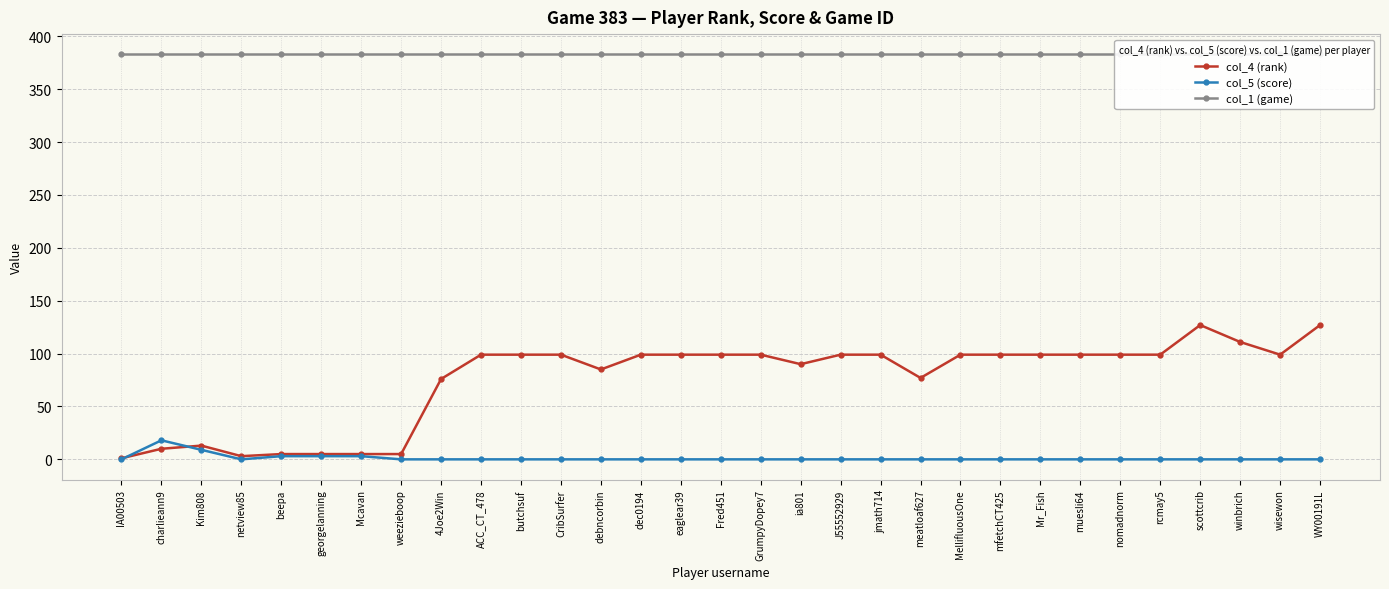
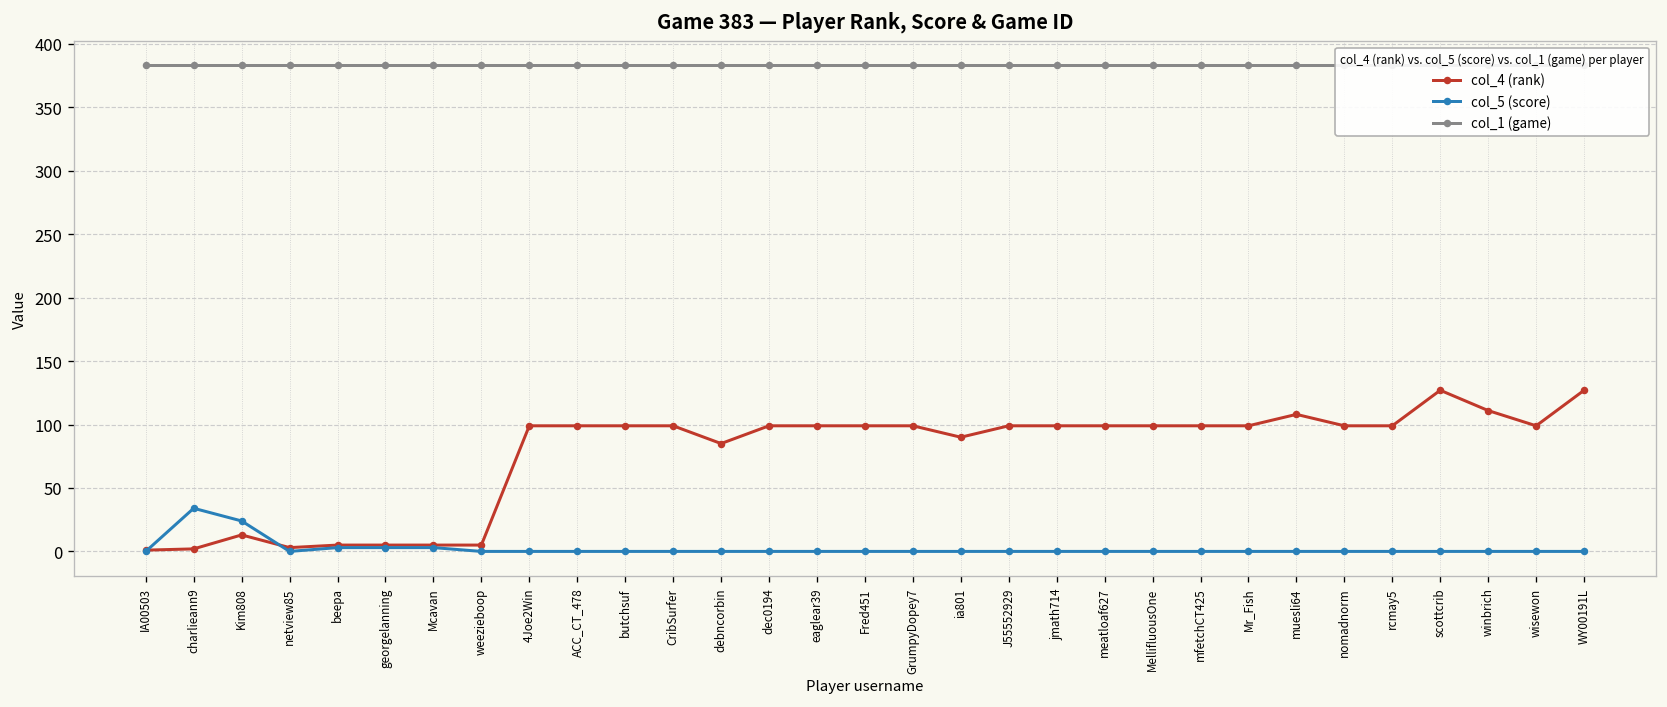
col_4 (rank), charlieann9: 10 -> 2
col_5 (score), charlieann9: 18 -> 34
col_5 (score), Kim808: 9 -> 24
col_4 (rank), 4Joe2Win: 76 -> 99
col_4 (rank), meatloaf627: 77 -> 99
col_4 (rank), muesli64: 99 -> 108
